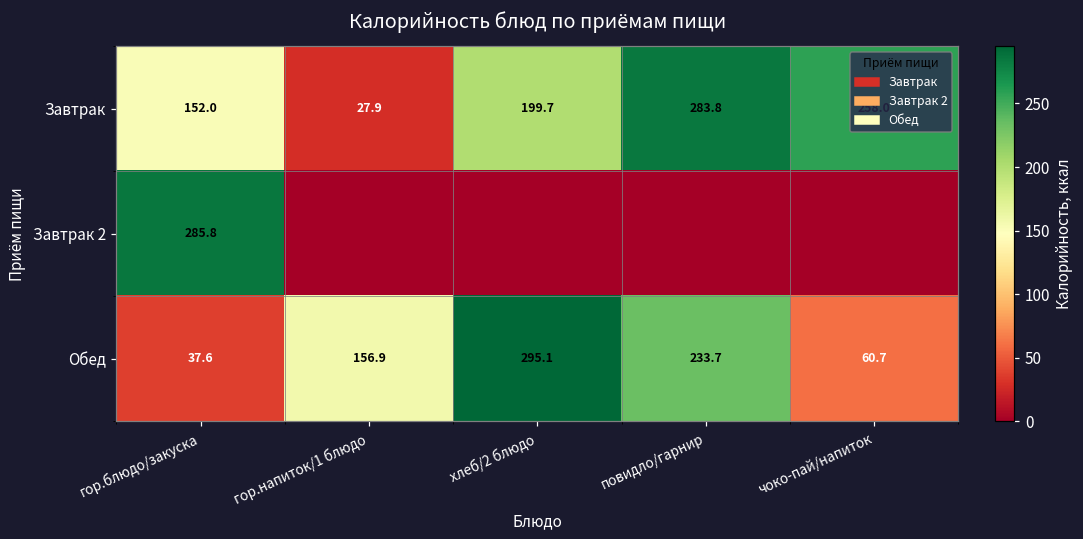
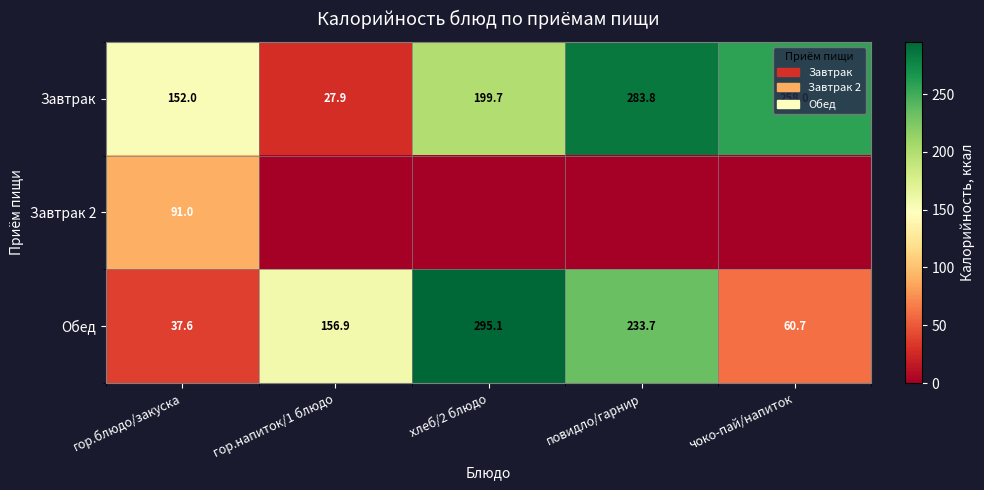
Завтрак 2, гор.блюдо/закуска: 285.8 -> 91.0
